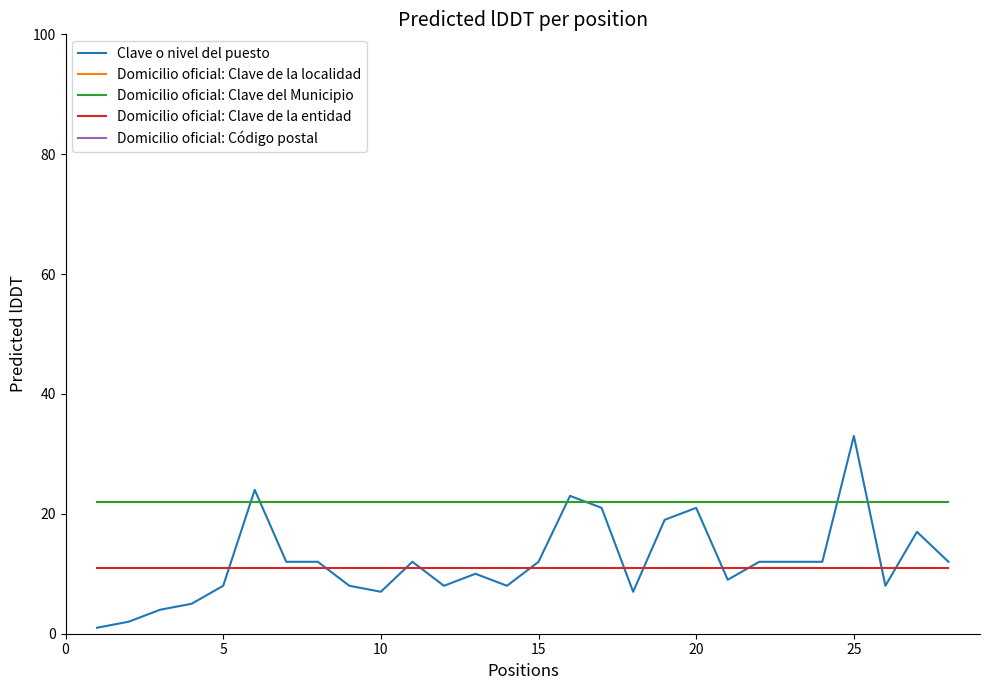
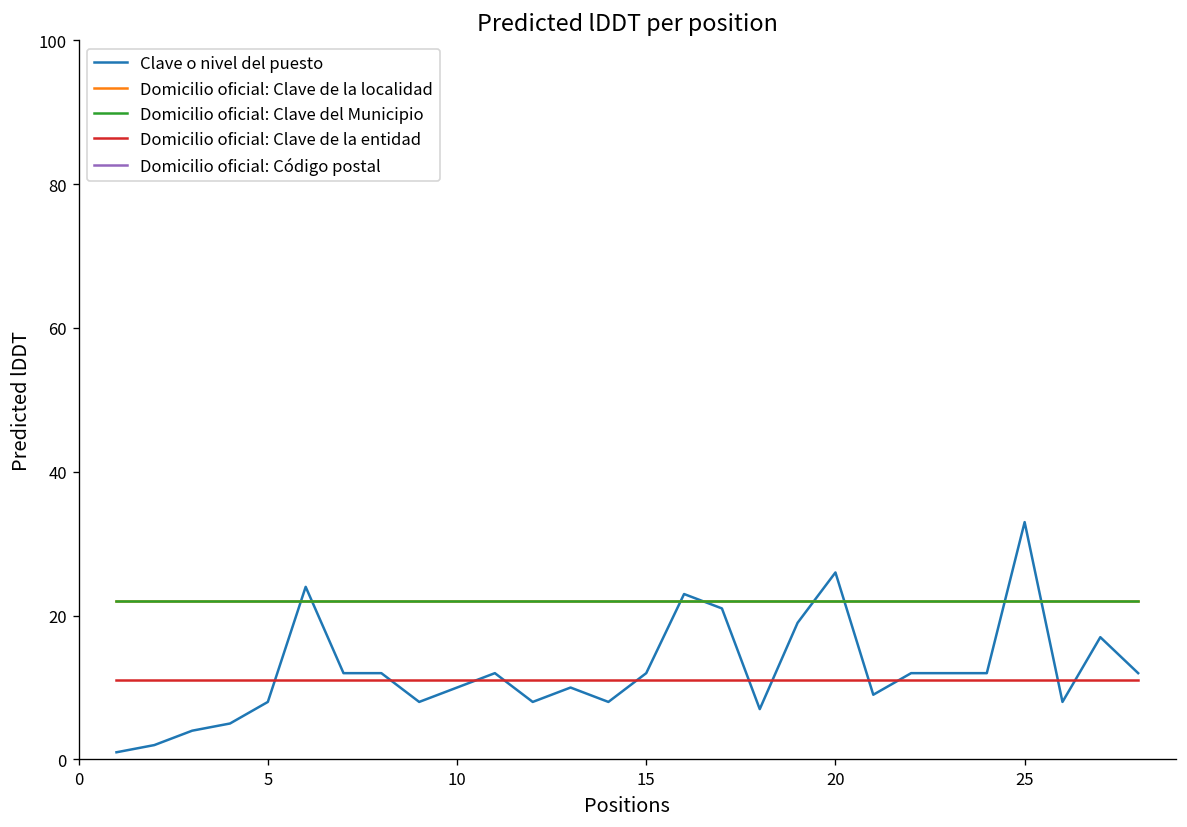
Clave o nivel del puesto, 10: 7 -> 10
Clave o nivel del puesto, 20: 21 -> 26
